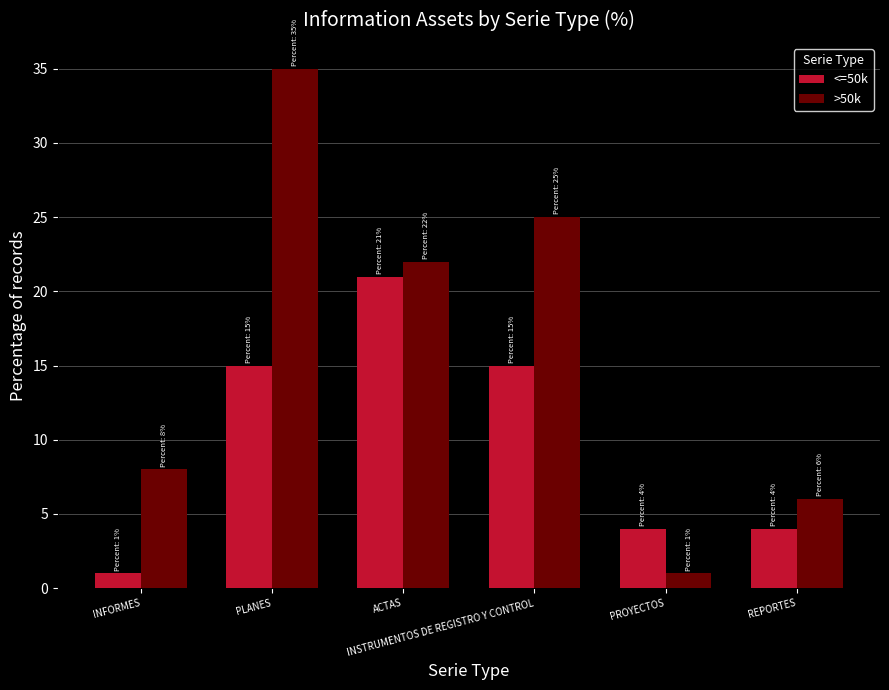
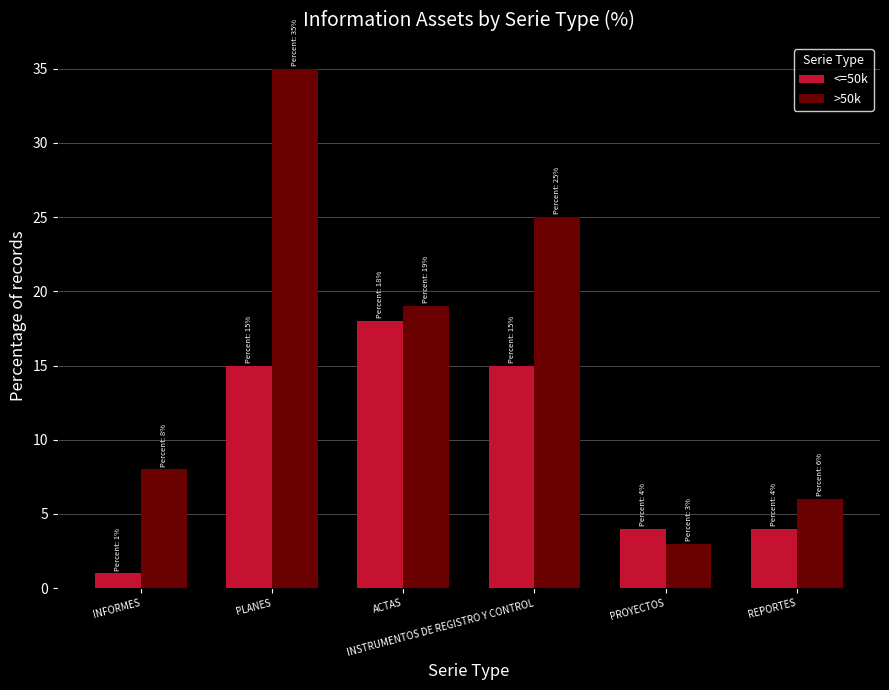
<=50k, ACTAS: 21% -> 18%
>50k, ACTAS: 22% -> 19%
>50k, PROYECTOS: 1% -> 3%
